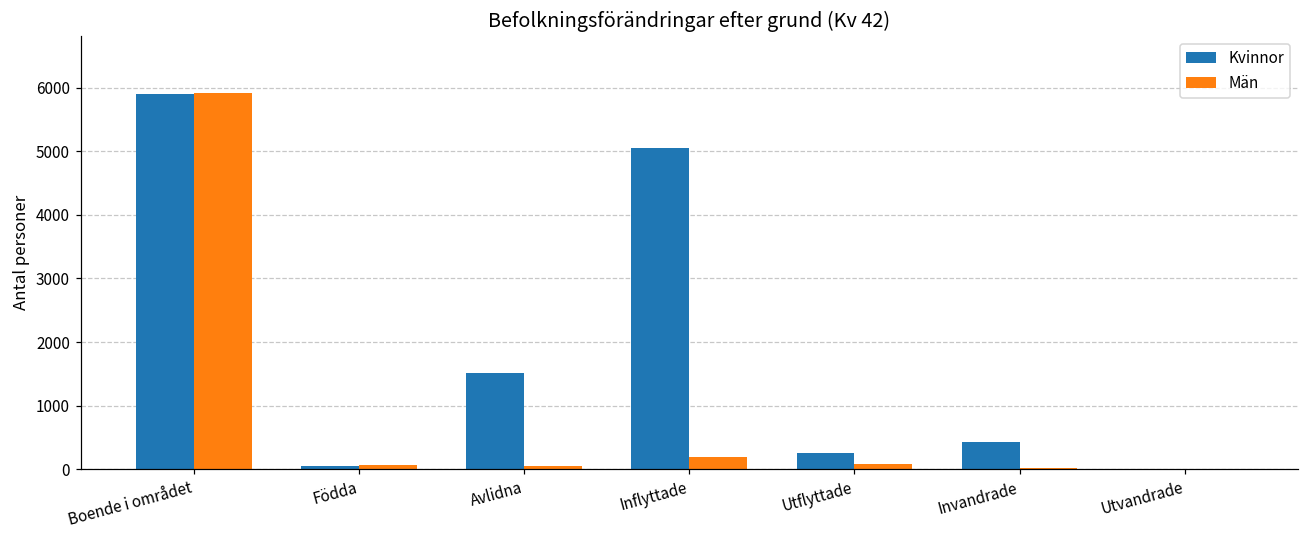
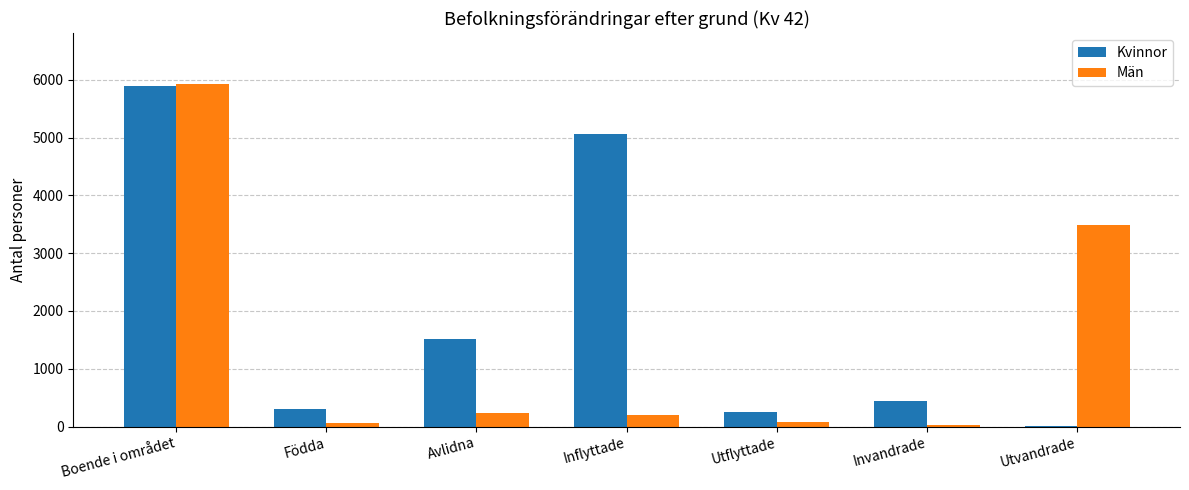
Kvinnor, Födda: 0 -> 300
Män, Avlidna: 100 -> 200
Män, Utvandrade: 0 -> 3500
